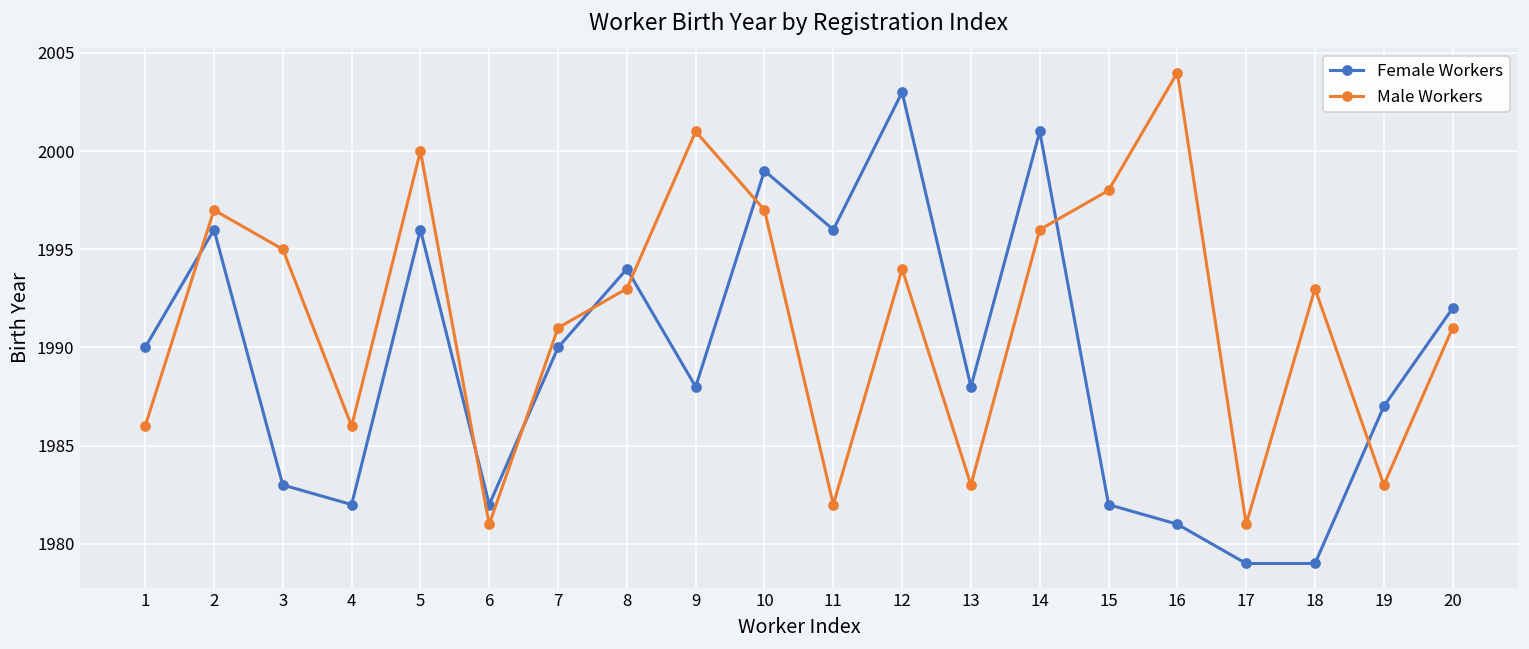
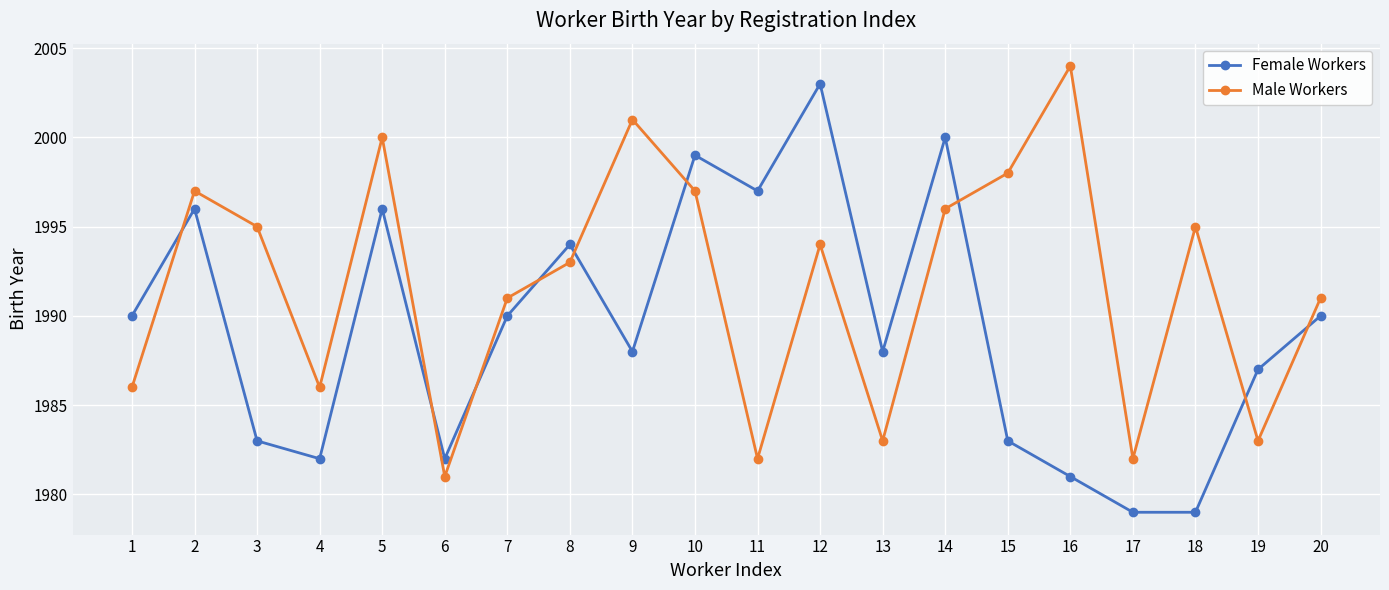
Female Workers, 11: 1996 -> 1997
Female Workers, 14: 2001 -> 2000
Female Workers, 15: 1982 -> 1983
Male Workers, 17: 1981 -> 1982
Male Workers, 18: 1993 -> 1995
Female Workers, 20: 1992 -> 1990
